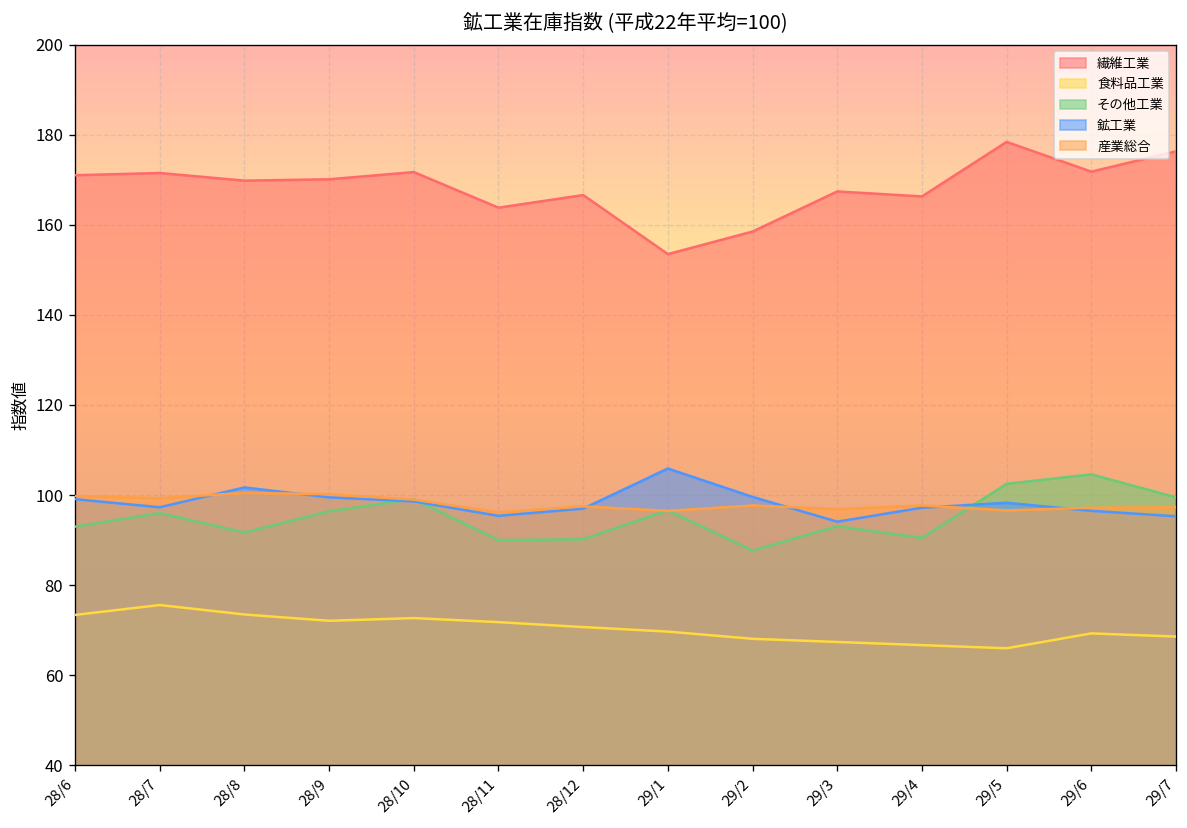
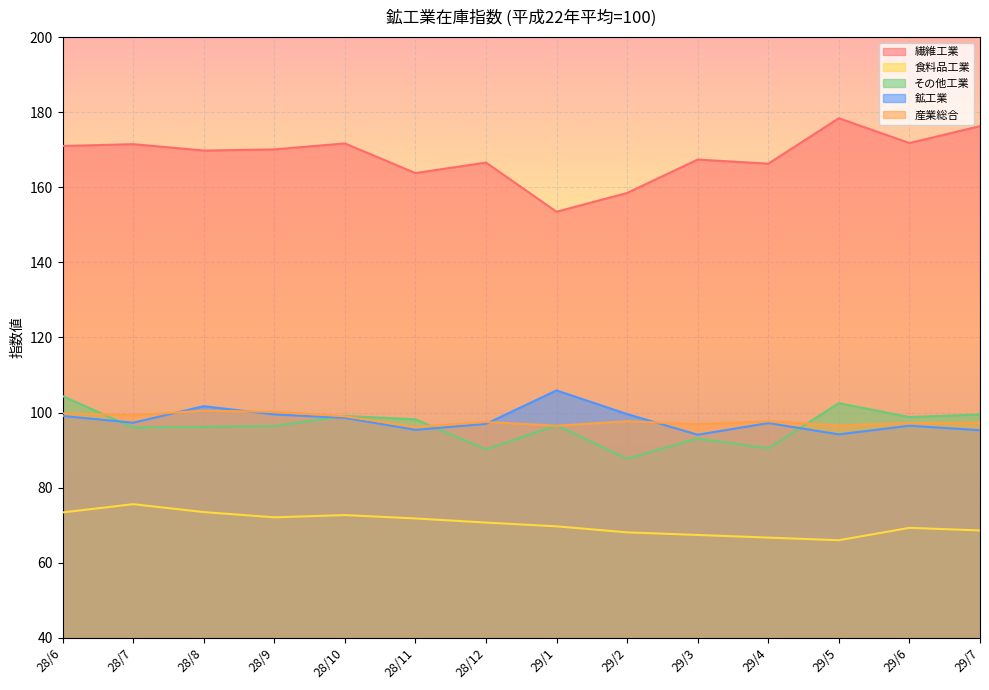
その他工業, 28/6: 93 -> 104
その他工業, 28/8: 92 -> 96
その他工業, 28/11: 90 -> 98
鉱工業, 29/5: 98 -> 94
その他工業, 29/6: 105 -> 99
